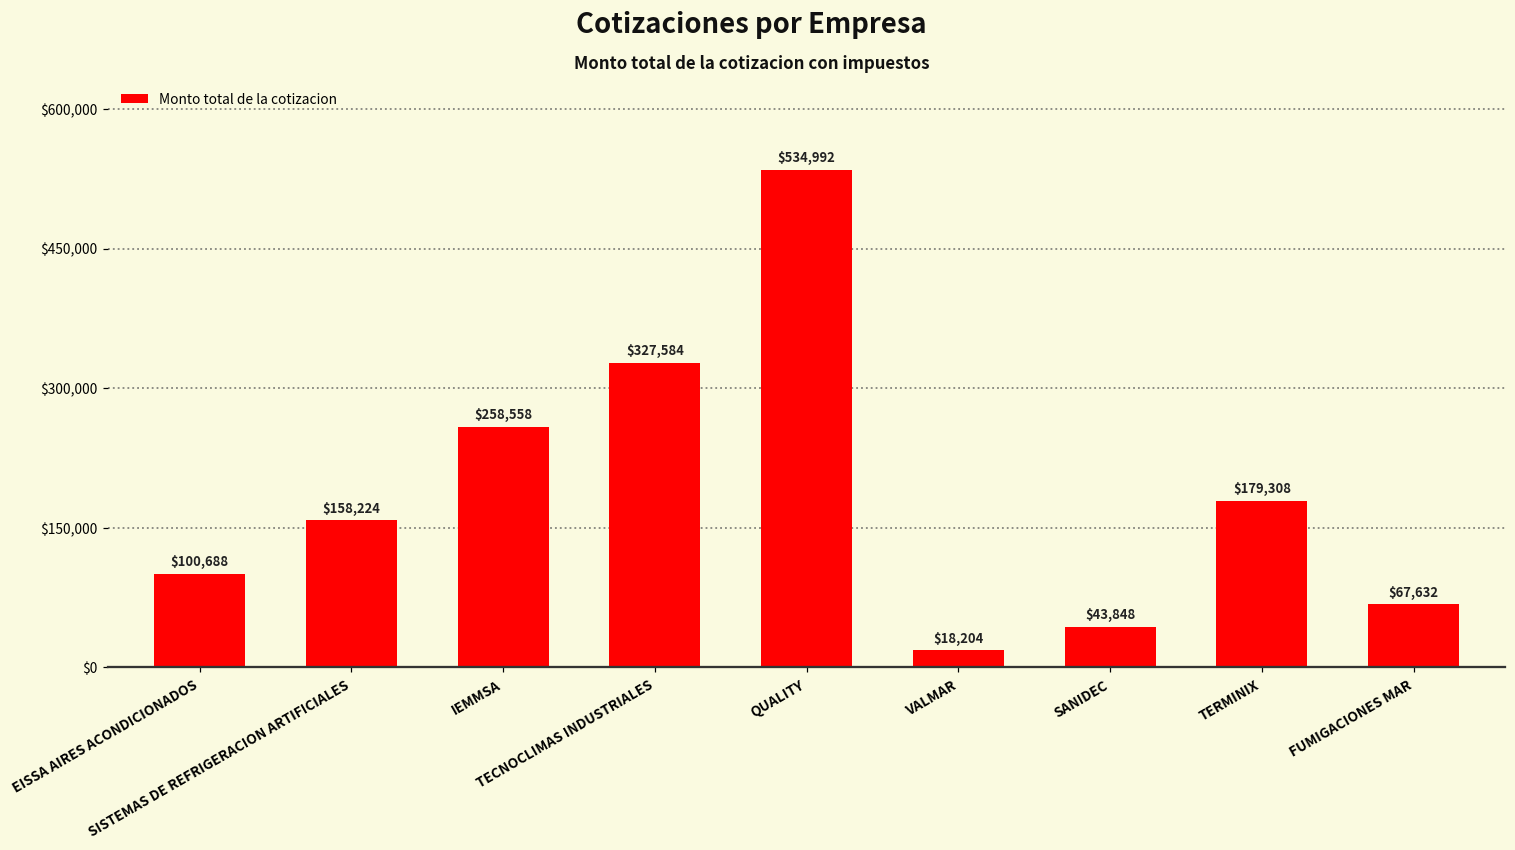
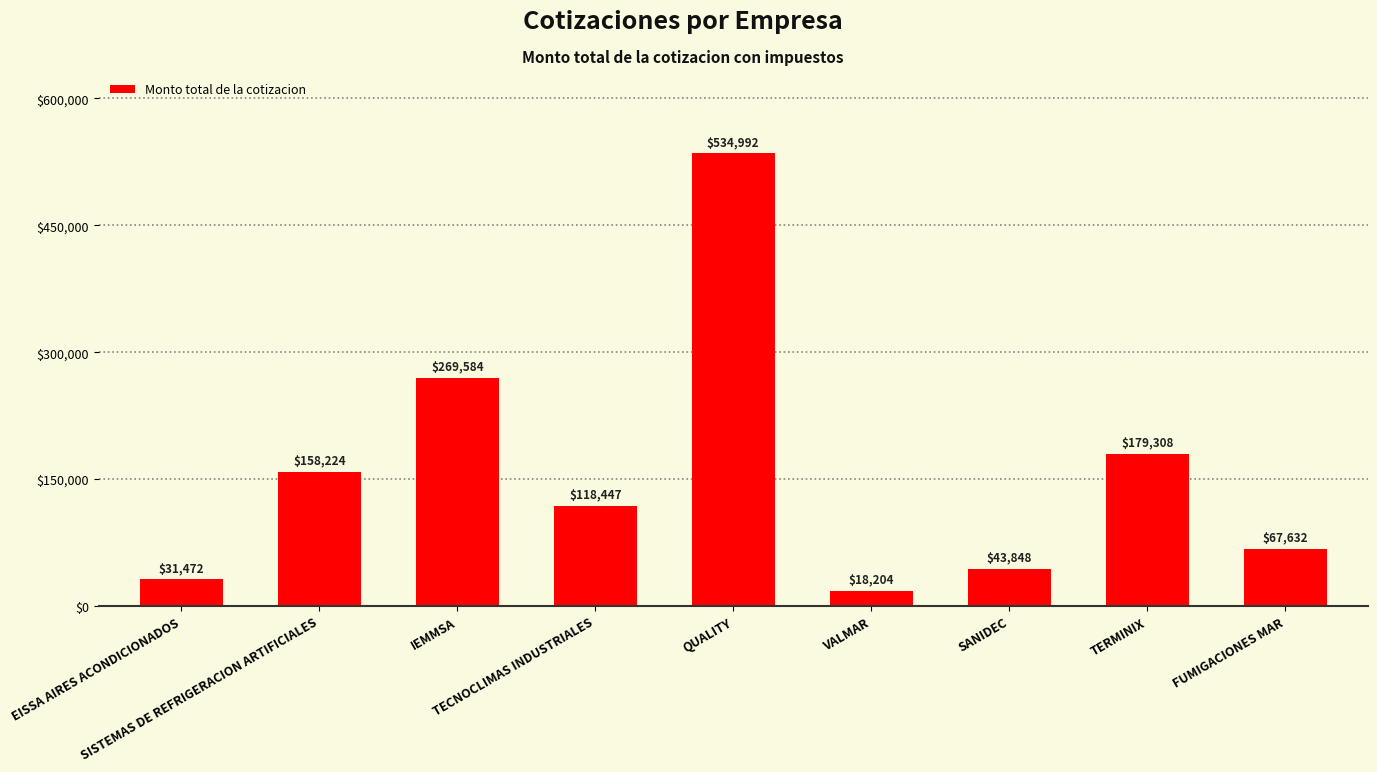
EISSA AIRES ACONDICIONADOS: $100,688 -> $31,472
IEMMSA: $258,558 -> $269,584
TECNOCLIMAS INDUSTRIALES: $327,584 -> $118,447
